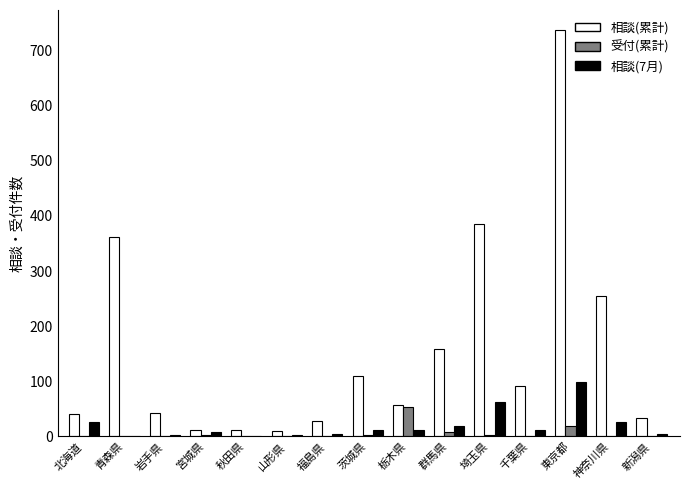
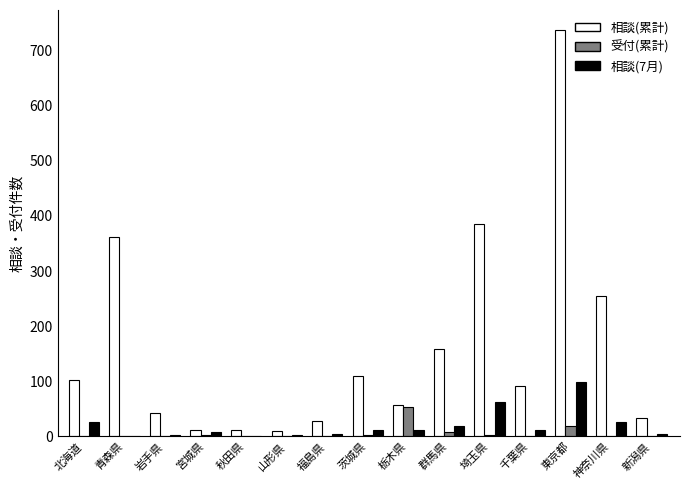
相談(累計), 北海道: 40 -> 100
